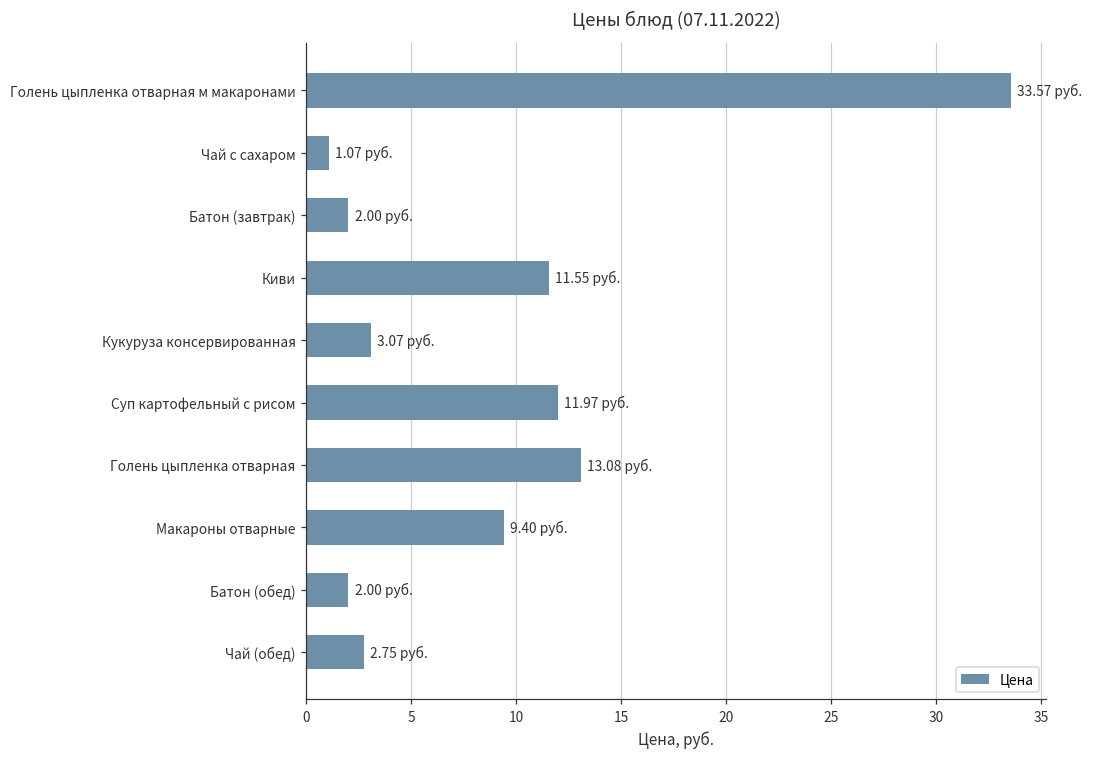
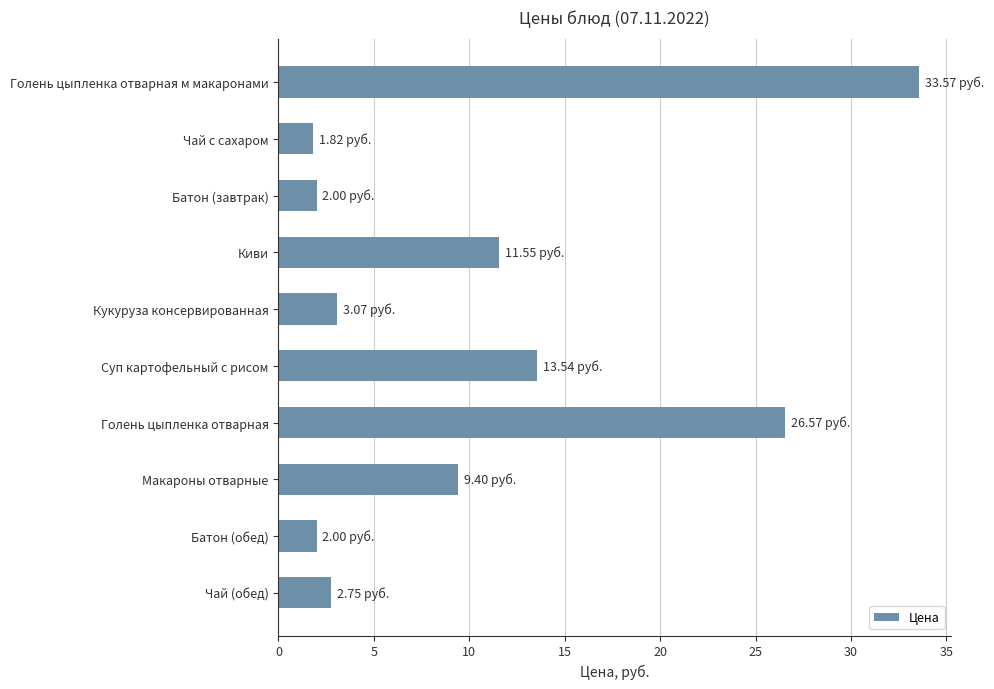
Чай с сахаром: 1.07 -> 1.82
Суп картофельный с рисом: 11.97 -> 13.54
Голень цыпленка отварная: 13.08 -> 26.57
